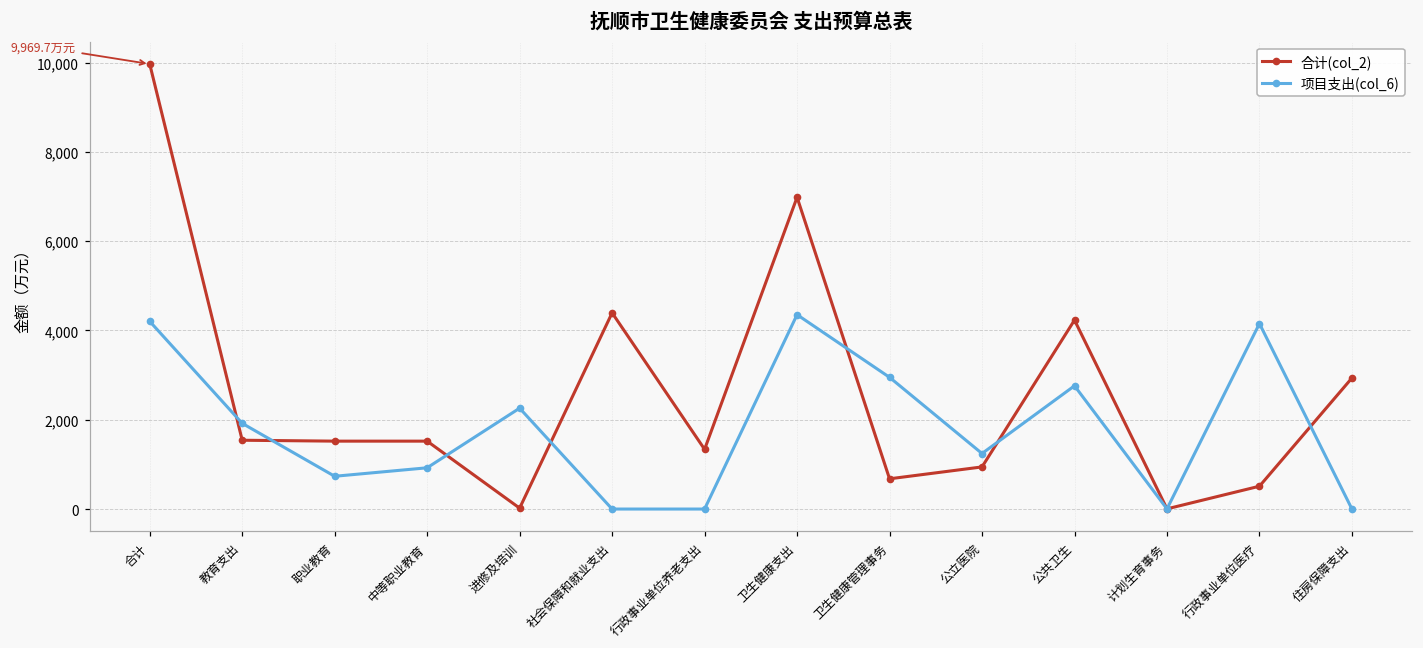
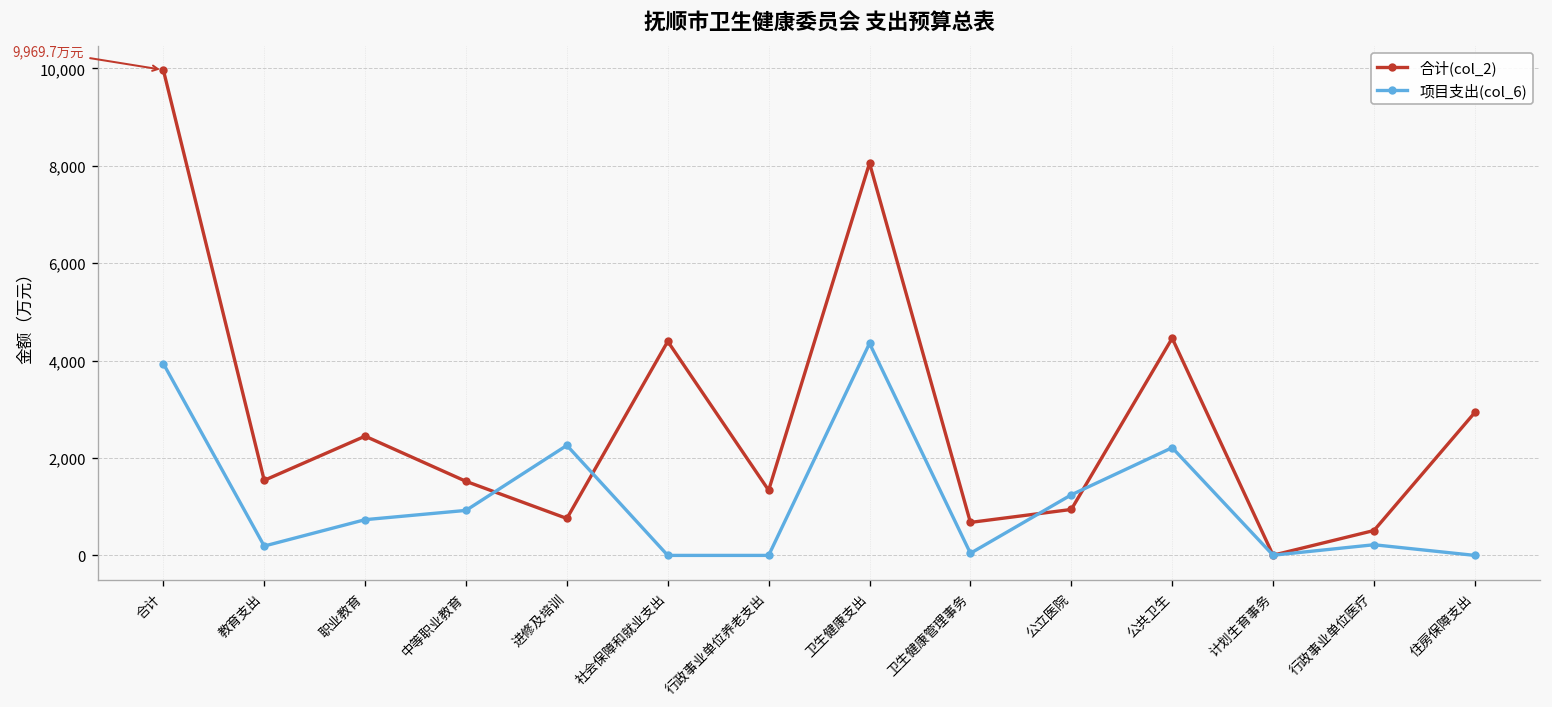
项目支出(col_6), 合计: 4,200 -> 3,900
项目支出(col_6), 教育支出: 1,900 -> 200
合计(col_2), 职业教育: 1,500 -> 2,400
合计(col_2), 进修及培训: 0 -> 800
合计(col_2), 卫生健康支出: 7,000 -> 8,100
项目支出(col_6), 卫生健康管理事务: 3,000 -> 0
合计(col_2), 公共卫生: 4,200 -> 4,500
项目支出(col_6), 公共卫生: 2,800 -> 2,200
项目支出(col_6), 行政事业单位医疗: 4,200 -> 200
